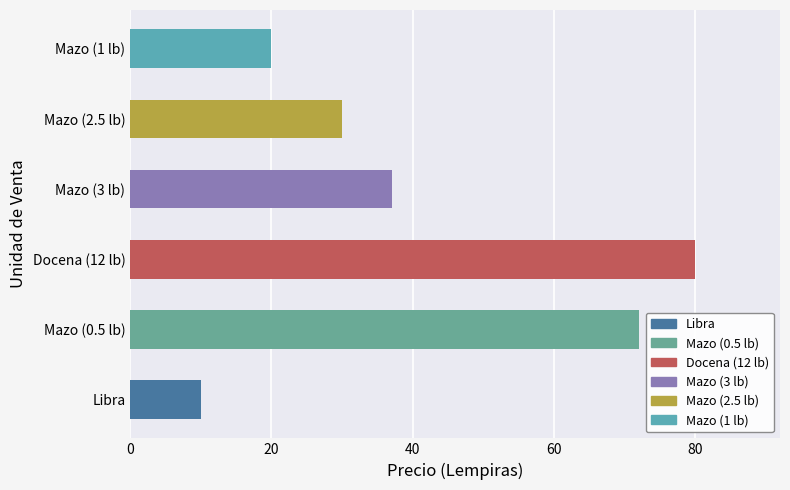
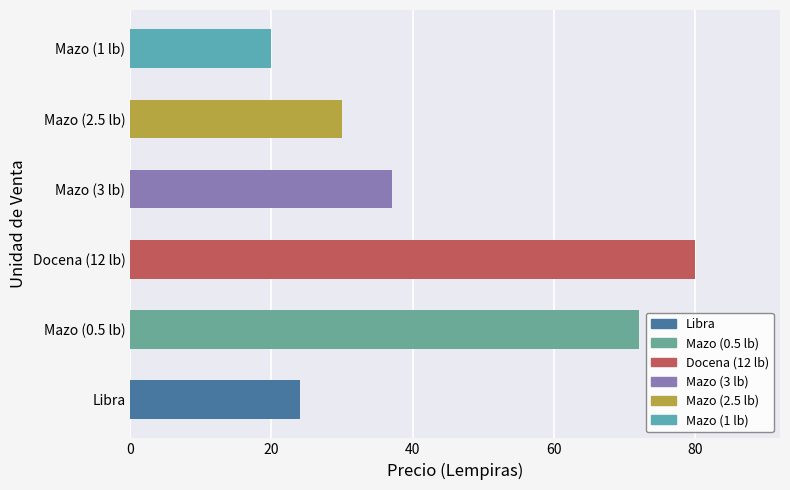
Libra: 10 -> 24
